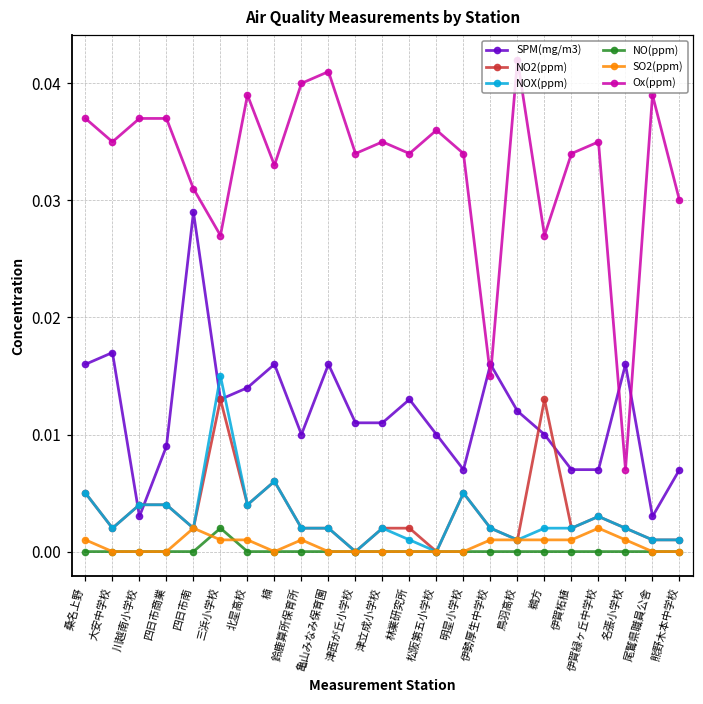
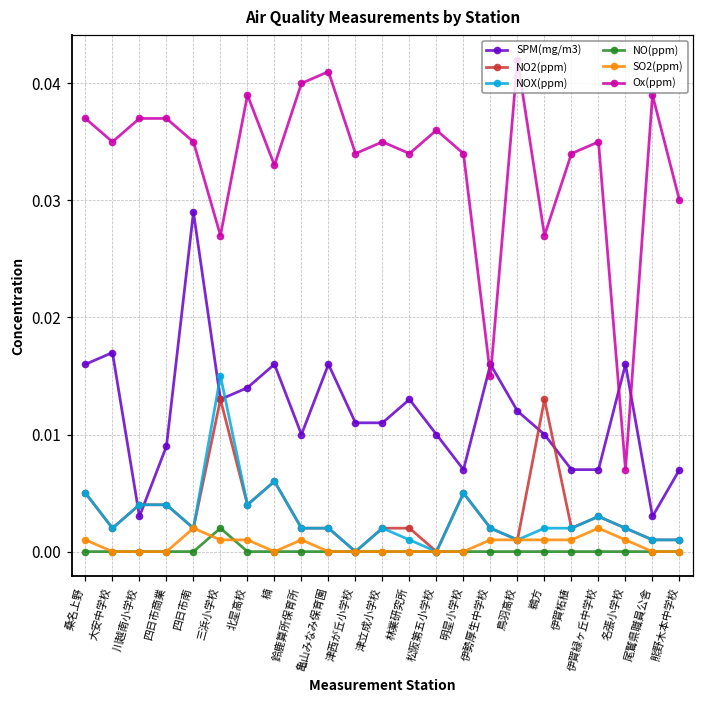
Ox(ppm), 四日市南: 0.031 -> 0.035
